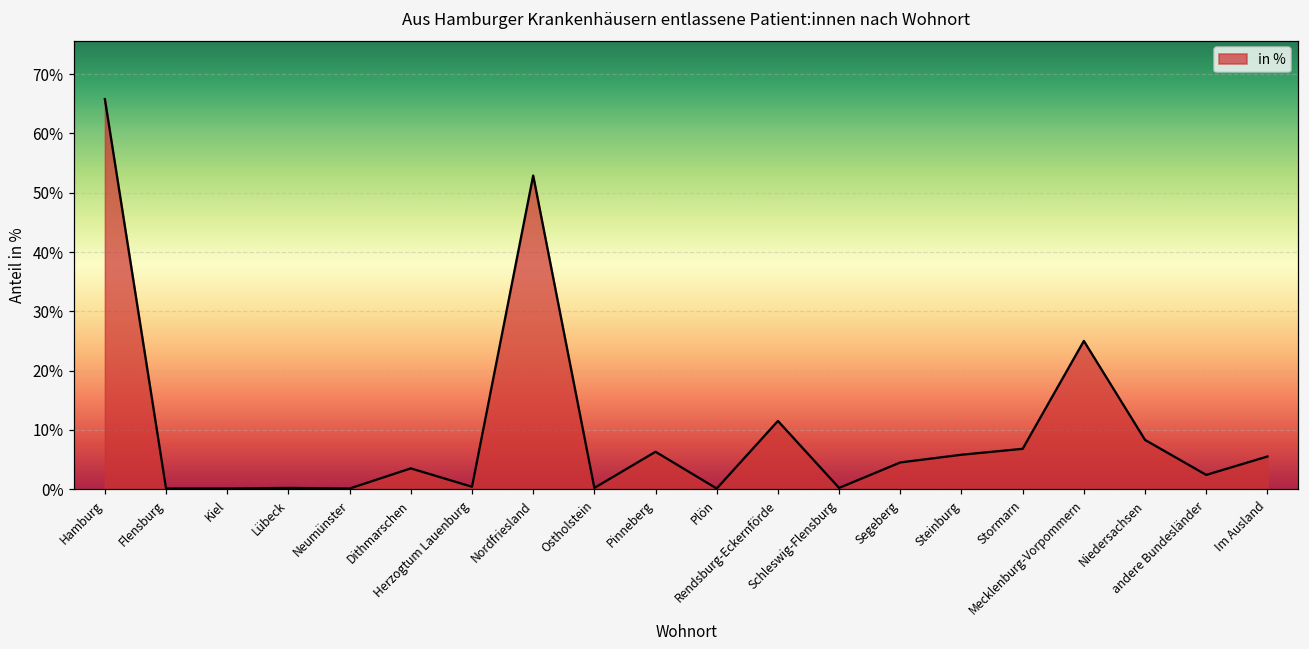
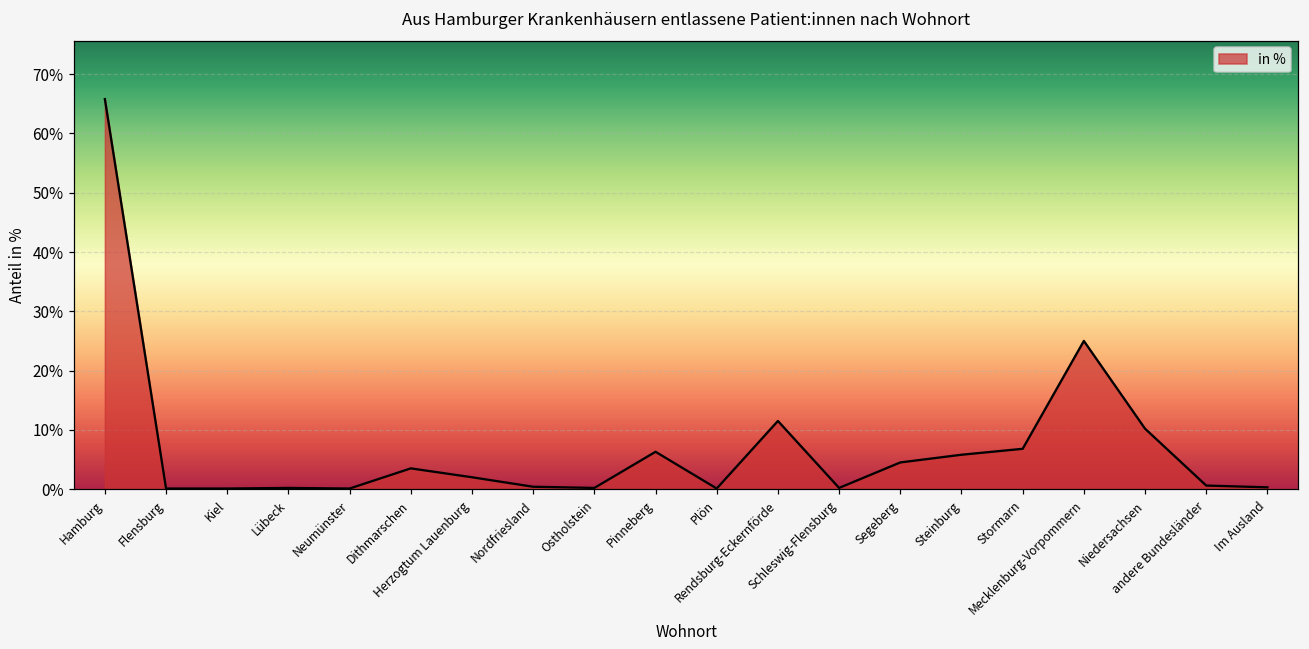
Herzogtum Lauenburg: 0% -> 2%
Nordfriesland: 53% -> 0%
Niedersachsen: 8% -> 10%
andere Bundesländer: 2% -> 1%
Im Ausland: 6% -> 0%
